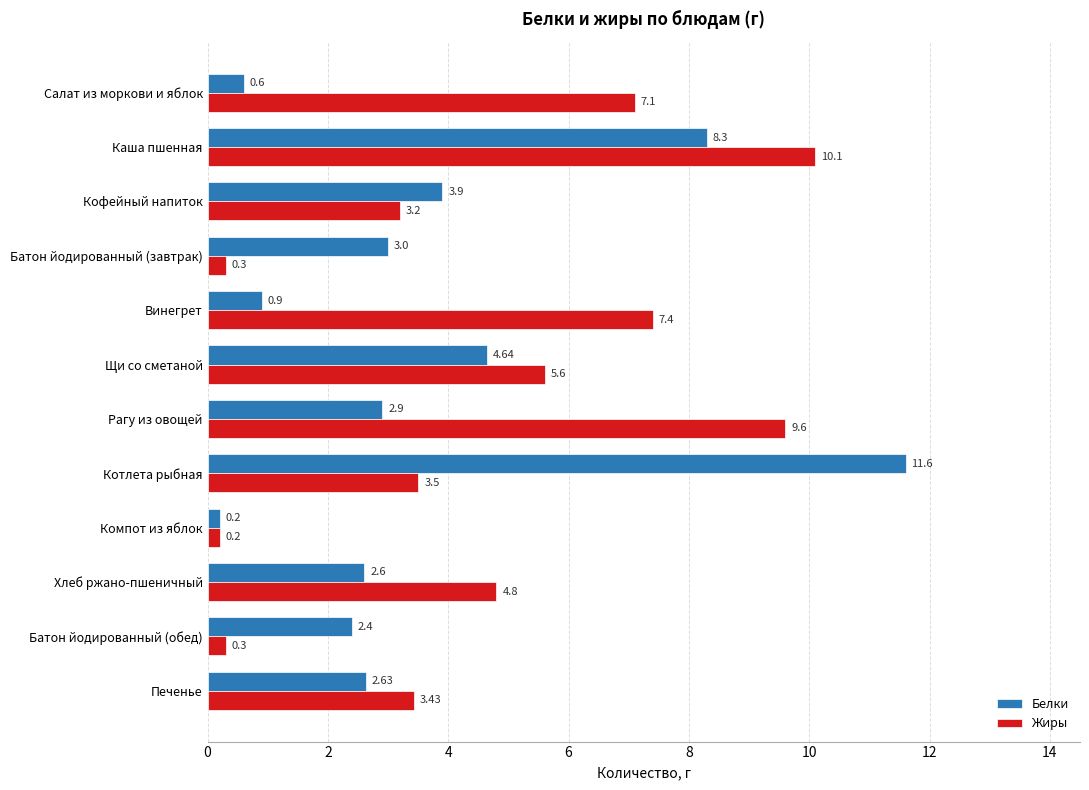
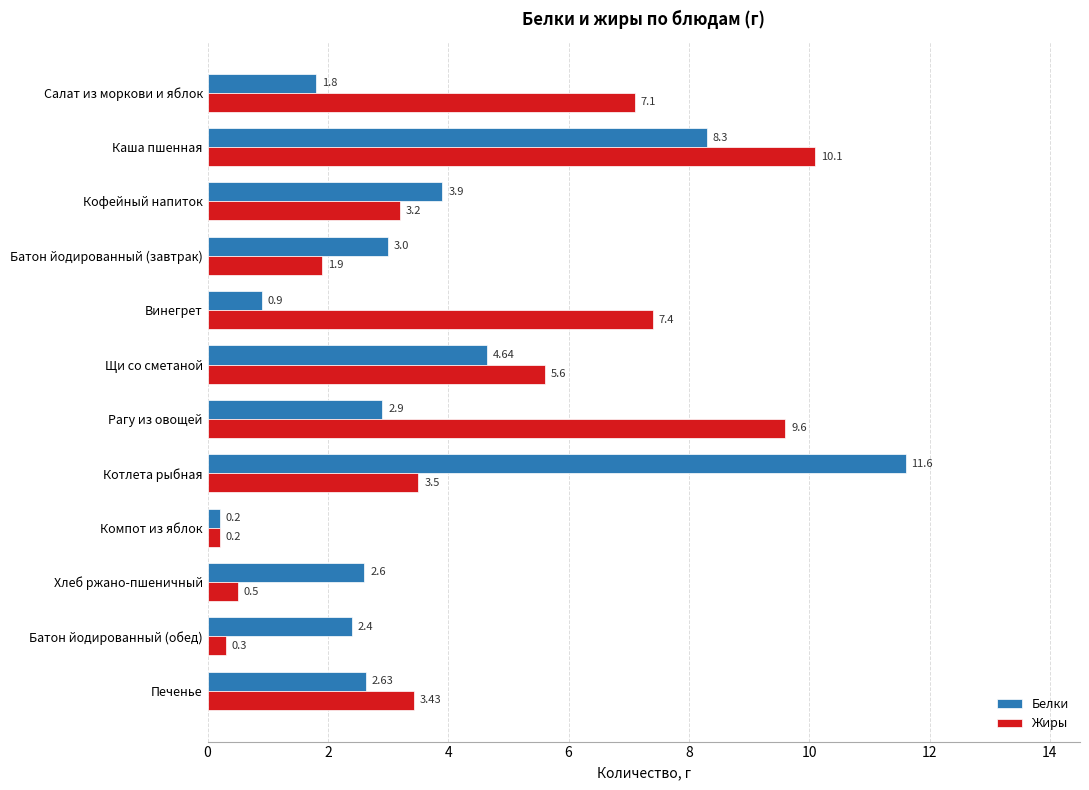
Белки, Салат из моркови и яблок: 0.6 -> 1.8
Жиры, Батон йодированный (завтрак): 0.3 -> 1.9
Жиры, Хлеб ржано-пшеничный: 4.8 -> 0.5
